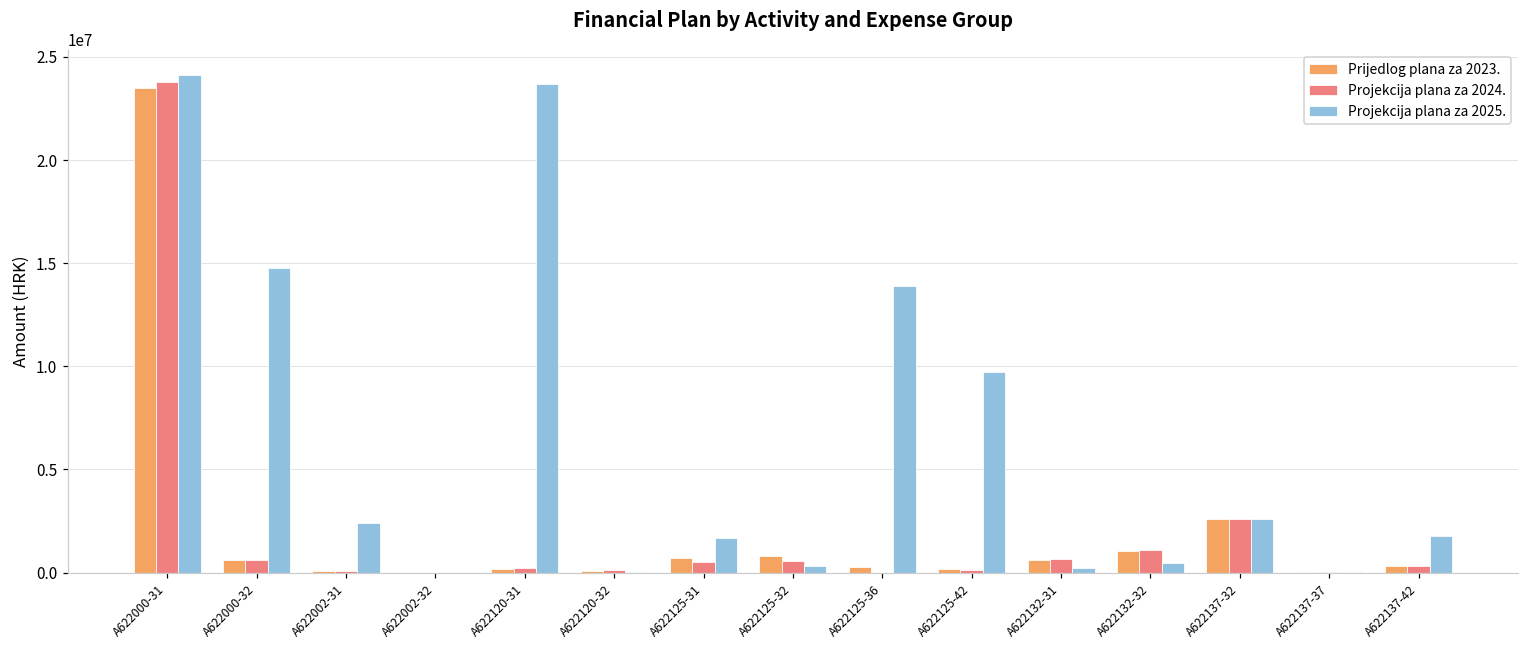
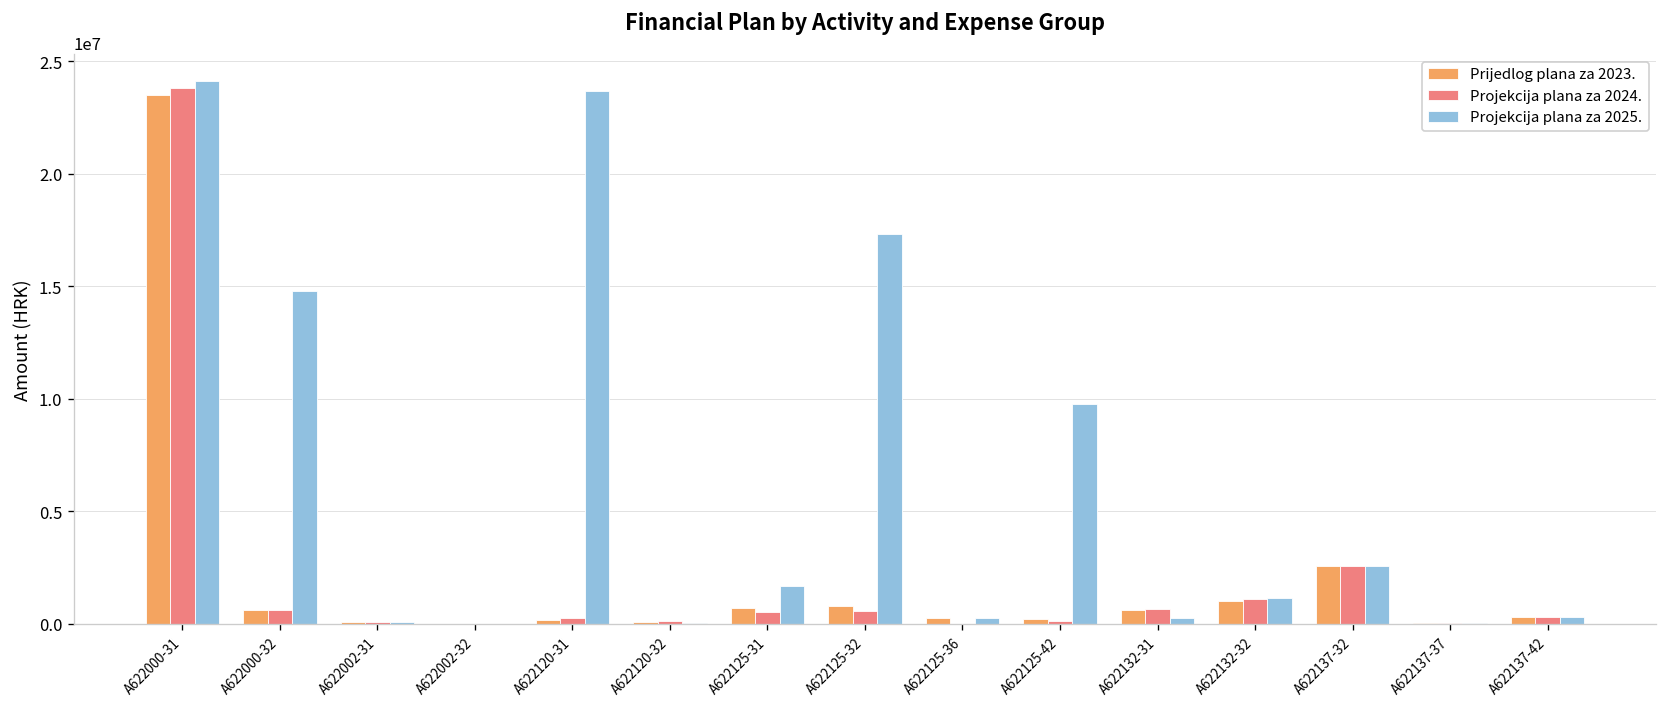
Projekcija plana za 2025., A622002-31: 2400000 -> 100000
Projekcija plana za 2025., A622125-32: 300000 -> 17300000
Projekcija plana za 2025., A622125-36: 13900000 -> 300000
Projekcija plana za 2025., A622132-32: 500000 -> 1100000
Projekcija plana za 2025., A622137-42: 1800000 -> 300000
